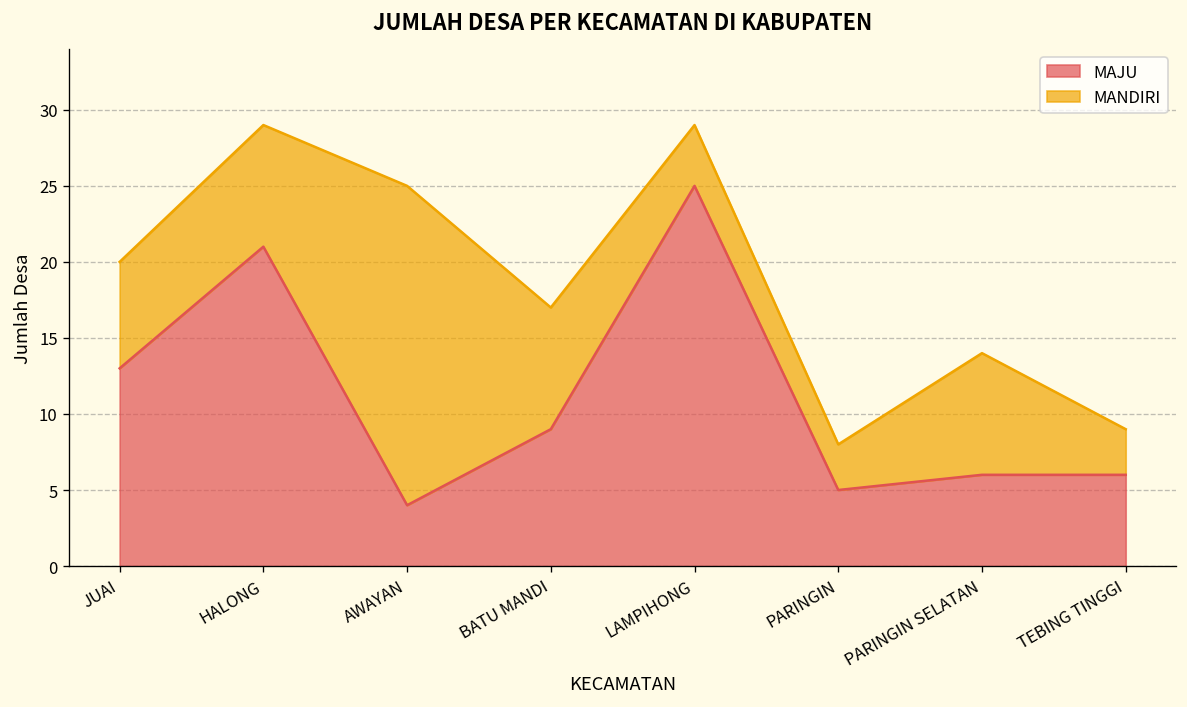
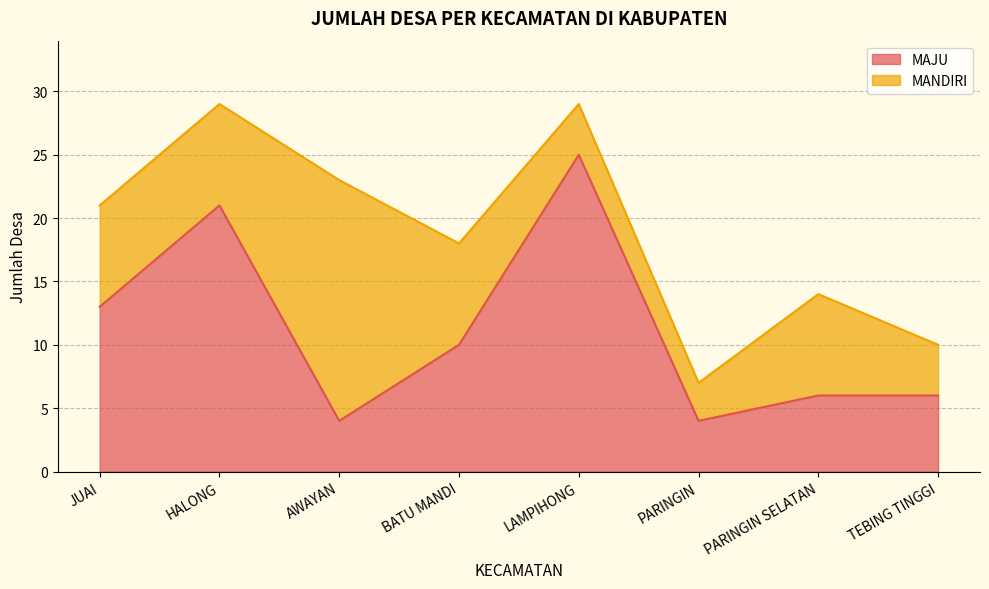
MANDIRI, JUAI: 7 -> 8
MANDIRI, AWAYAN: 21 -> 19
MAJU, BATU MANDI: 9 -> 10
MAJU, PARINGIN: 5 -> 4
MANDIRI, TEBING TINGGI: 3 -> 4
